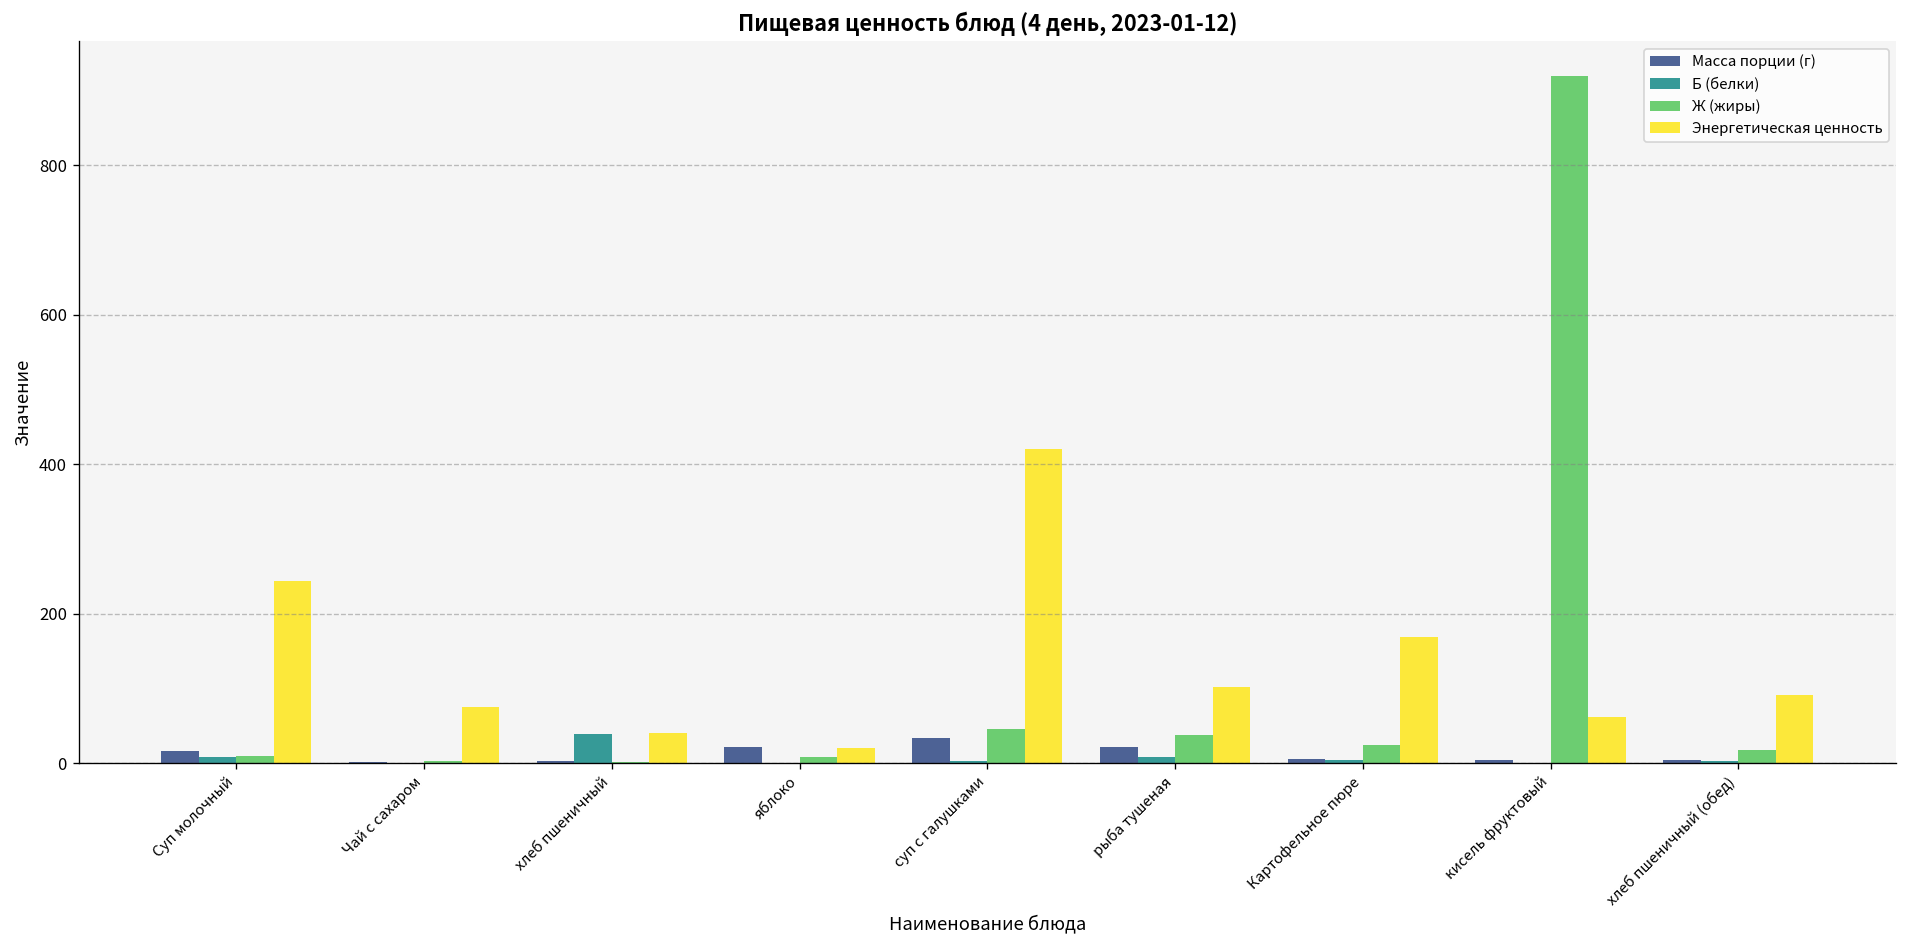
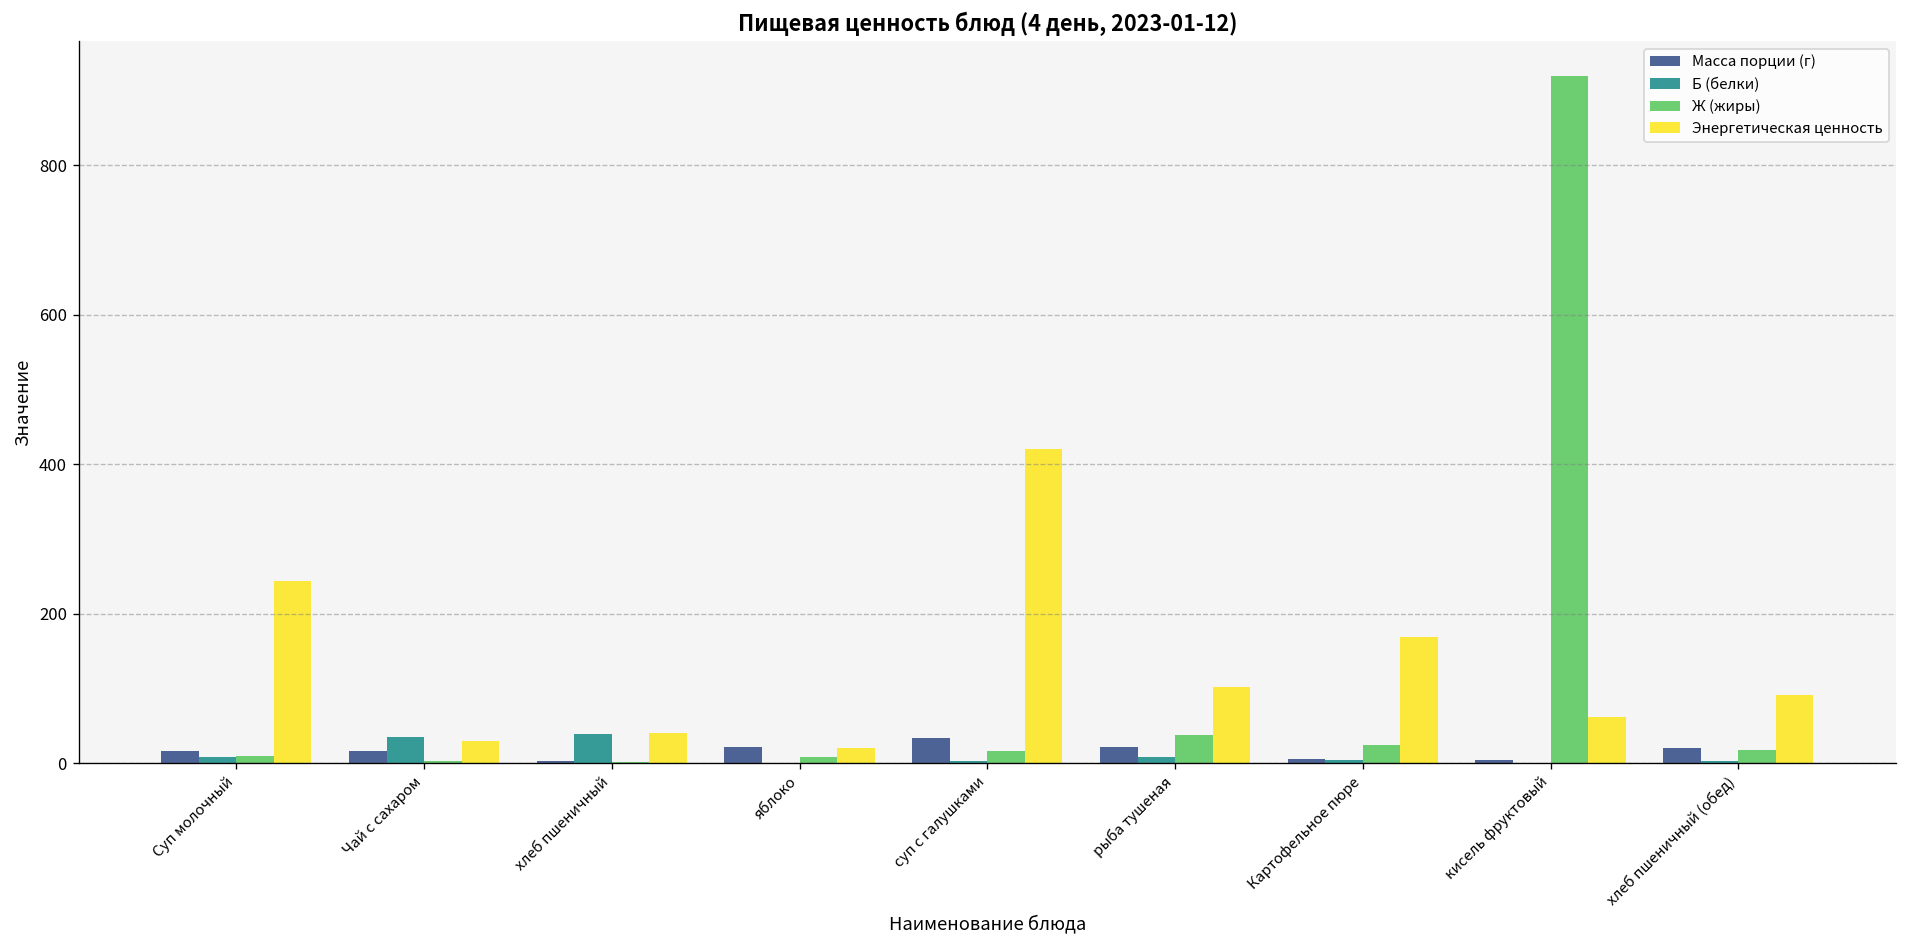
Масса порции (г), Чай с сахаром: 0 -> 20
Б (белки), Чай с сахаром: 0 -> 40
Энергетическая ценность, Чай с сахаром: 70 -> 30
Ж (жиры), суп с галушками: 50 -> 20
Масса порции (г), хлеб пшеничный (обед): 0 -> 20
